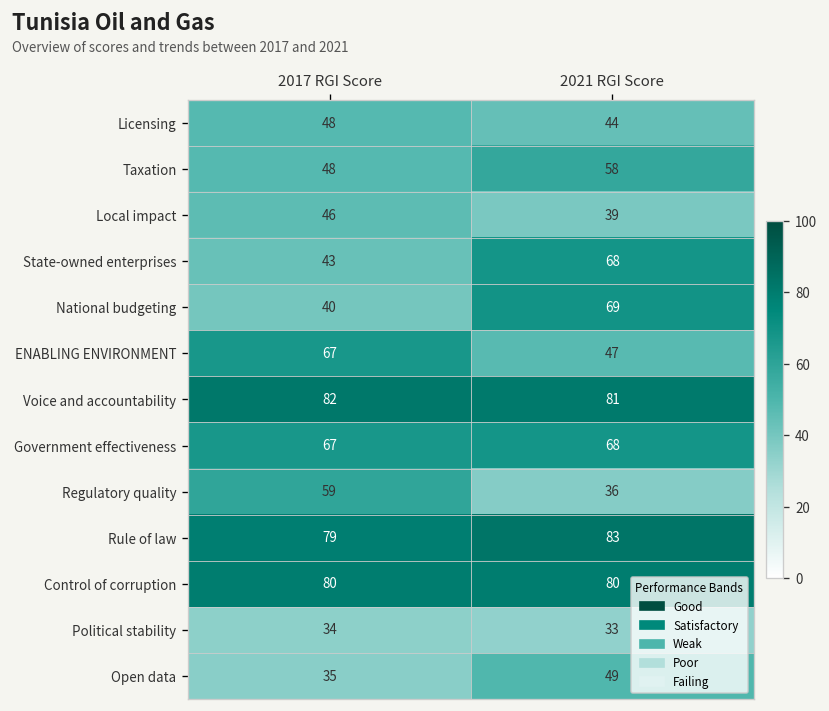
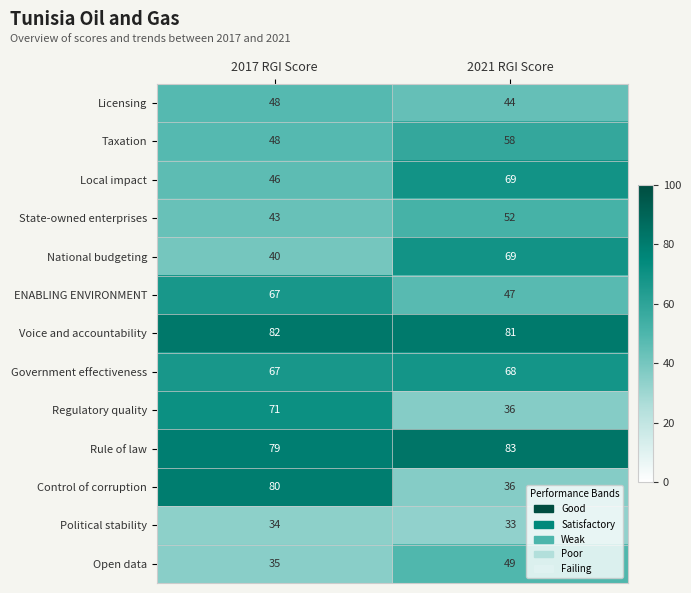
Local impact, 2021 RGI Score: 39 -> 69
State-owned enterprises, 2021 RGI Score: 68 -> 52
Regulatory quality, 2017 RGI Score: 59 -> 71
Control of corruption, 2021 RGI Score: 80 -> 36
